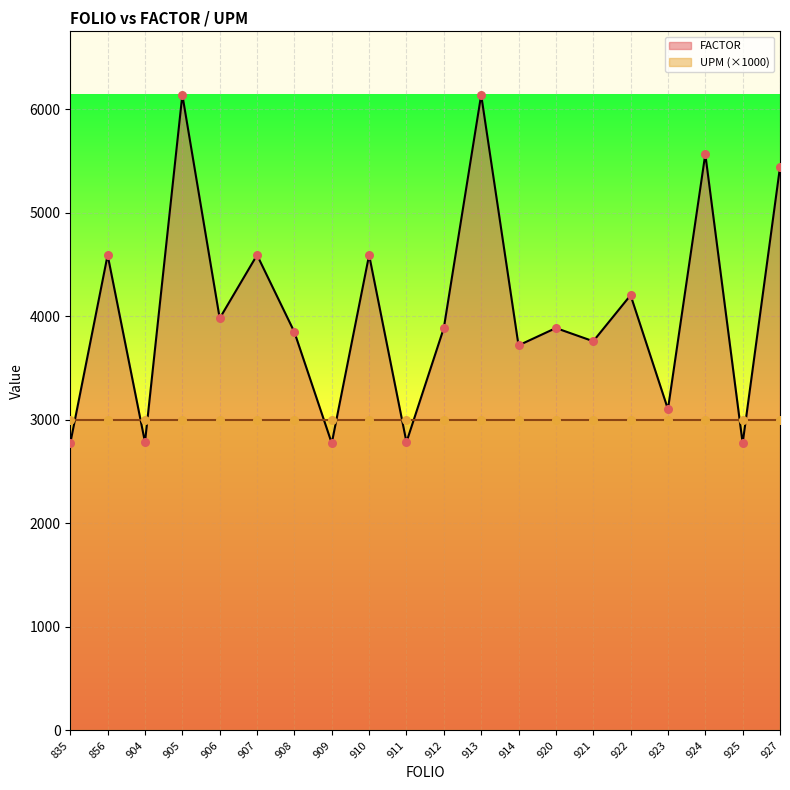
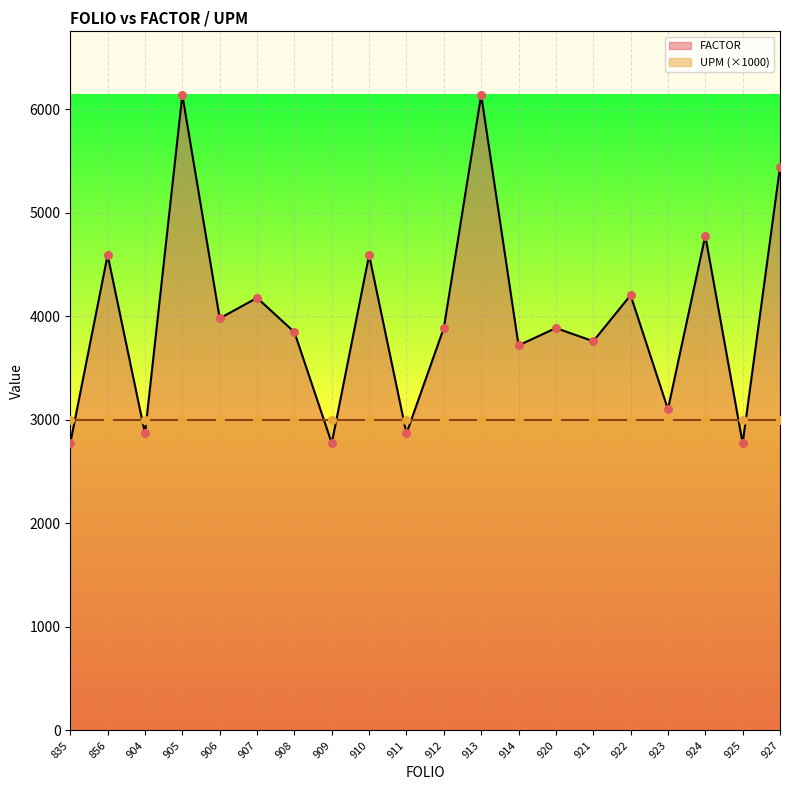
FACTOR, 904: 2780 -> 2870
FACTOR, 907: 4590 -> 4180
FACTOR, 911: 2780 -> 2870
FACTOR, 924: 5570 -> 4780
